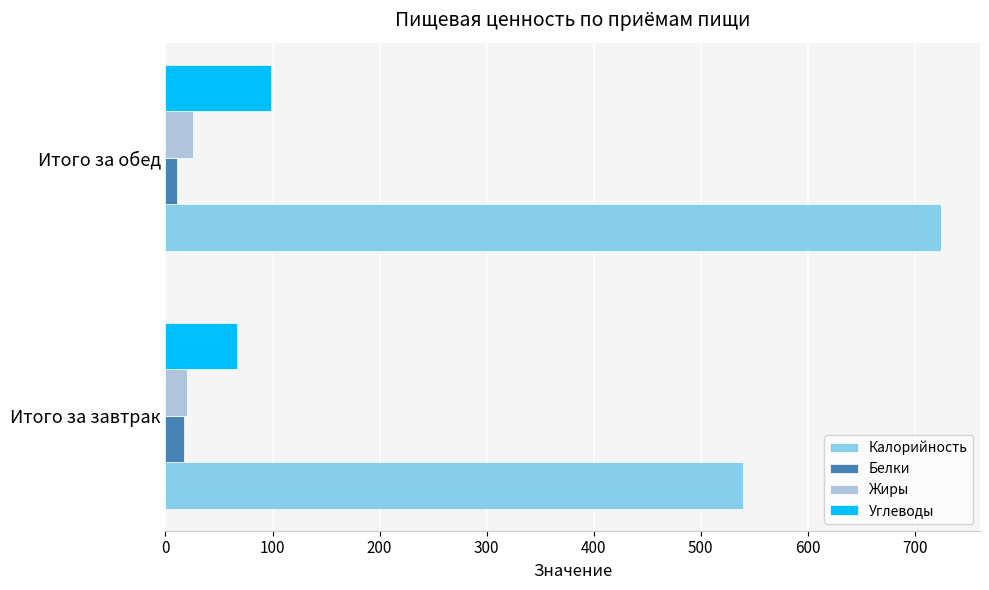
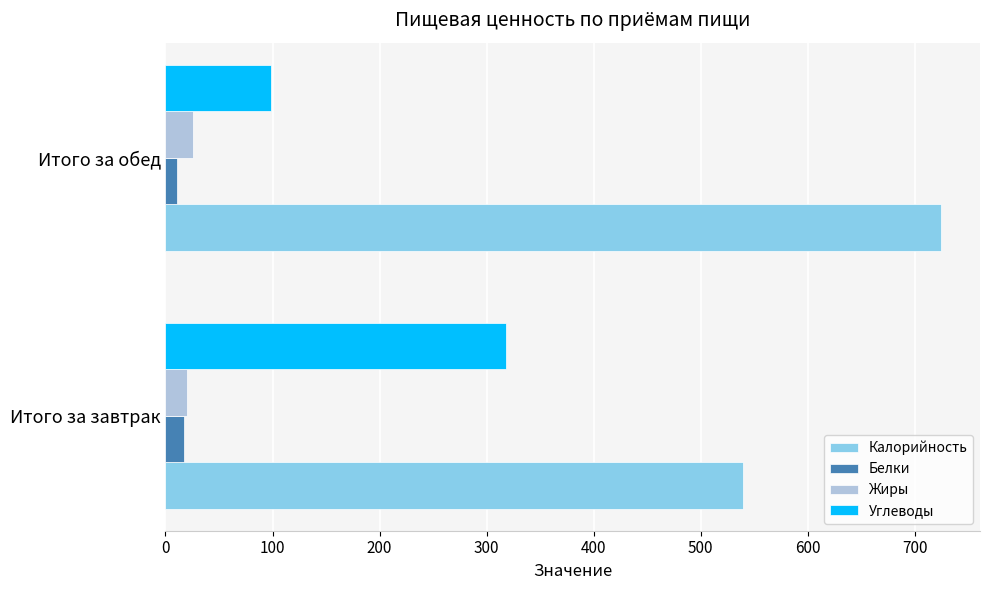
Углеводы, Итого за завтрак: 67 -> 318
